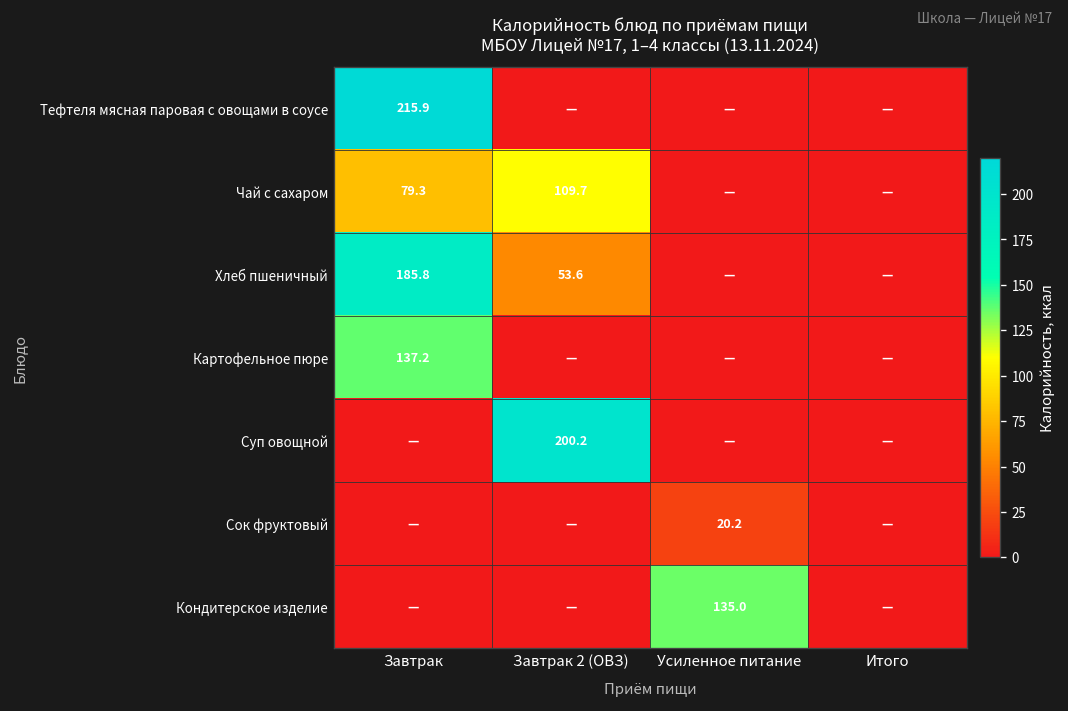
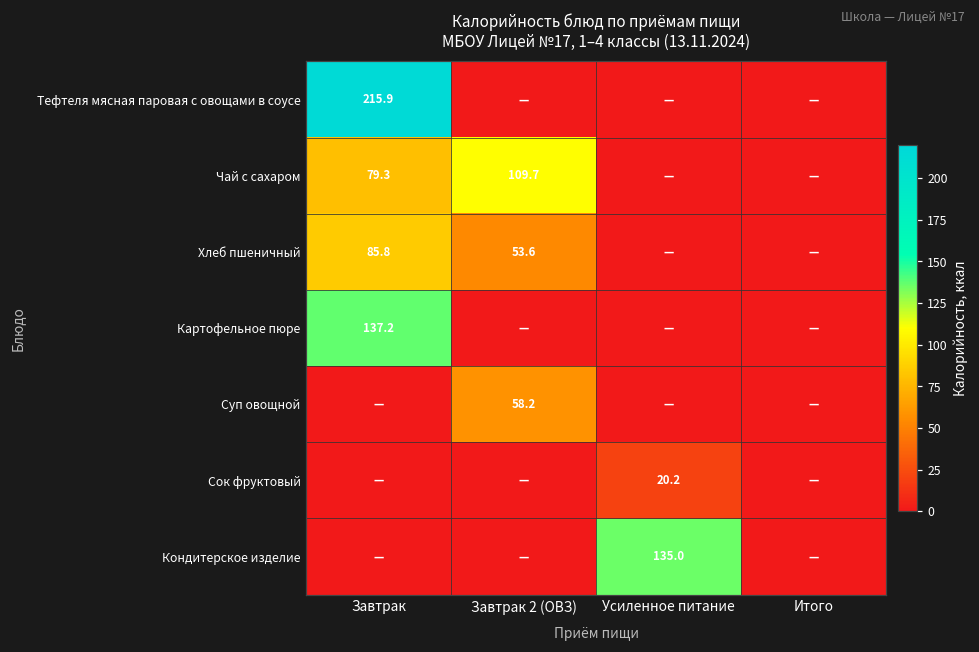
Хлеб пшеничный, Завтрак: 185.8 -> 85.8
Суп овощной, Завтрак 2 (ОВЗ): 200.2 -> 58.2
